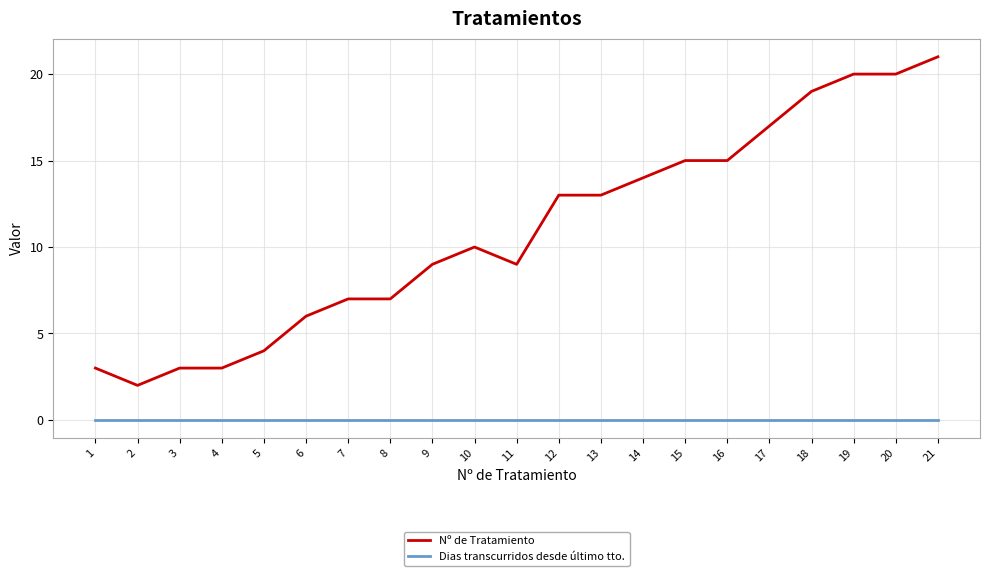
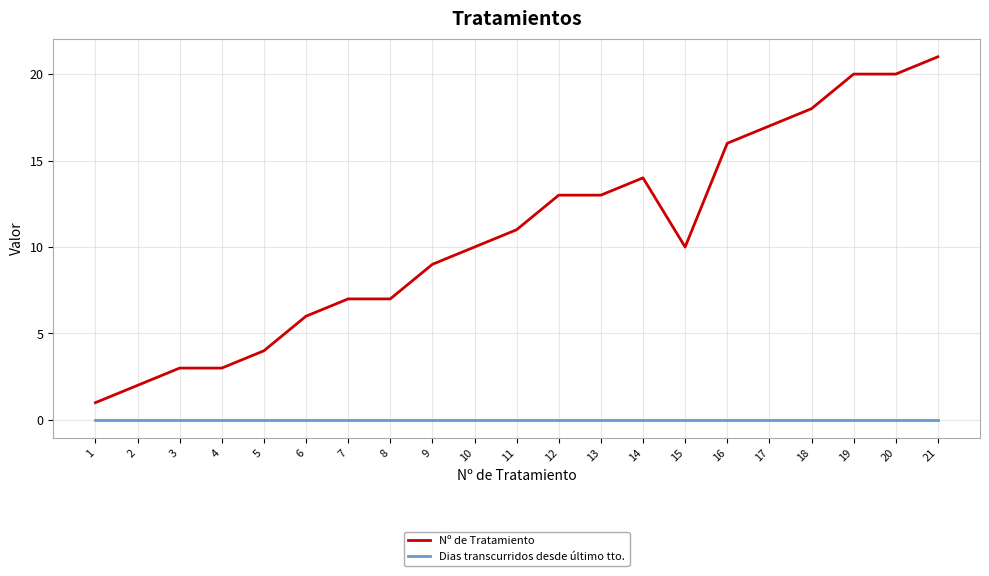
Nº de Tratamiento, 1: 3 -> 1
Nº de Tratamiento, 11: 9 -> 11
Nº de Tratamiento, 15: 15 -> 10
Nº de Tratamiento, 16: 15 -> 16
Nº de Tratamiento, 18: 19 -> 18
